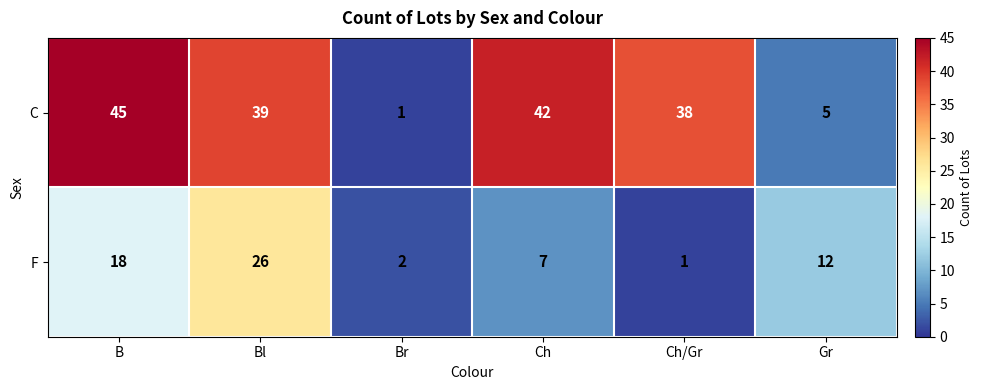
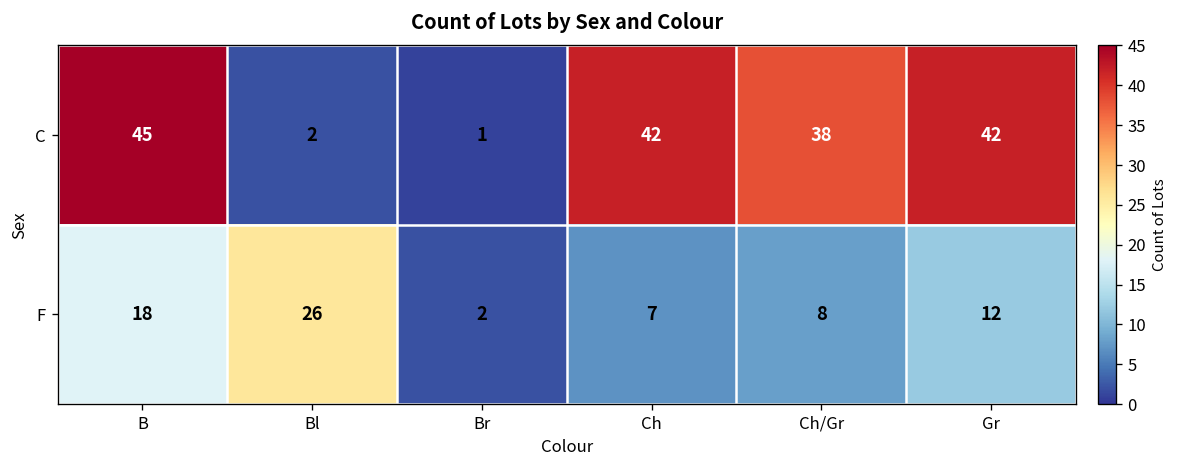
C, Bl: 39 -> 2
C, Gr: 5 -> 42
F, Ch/Gr: 1 -> 8
